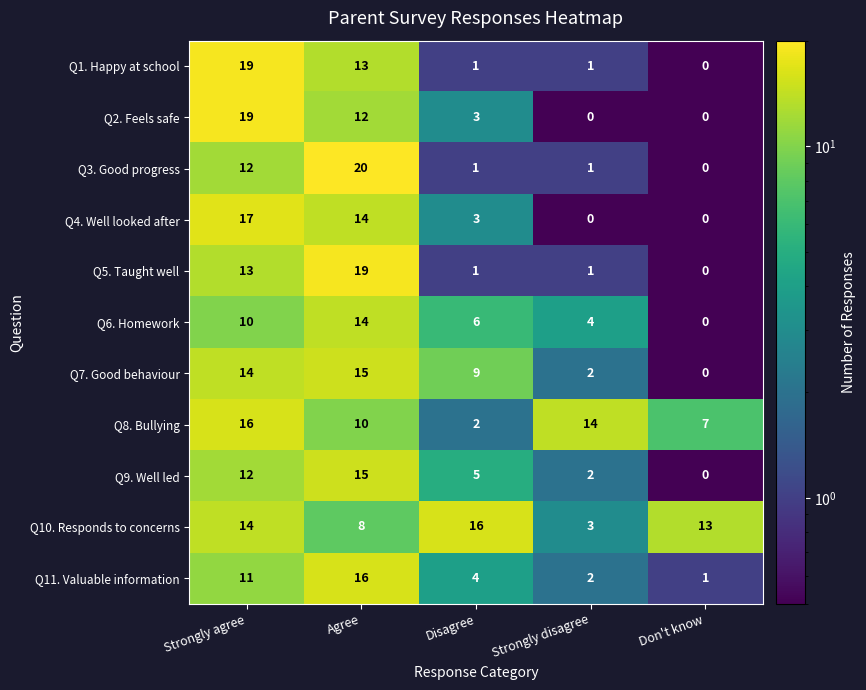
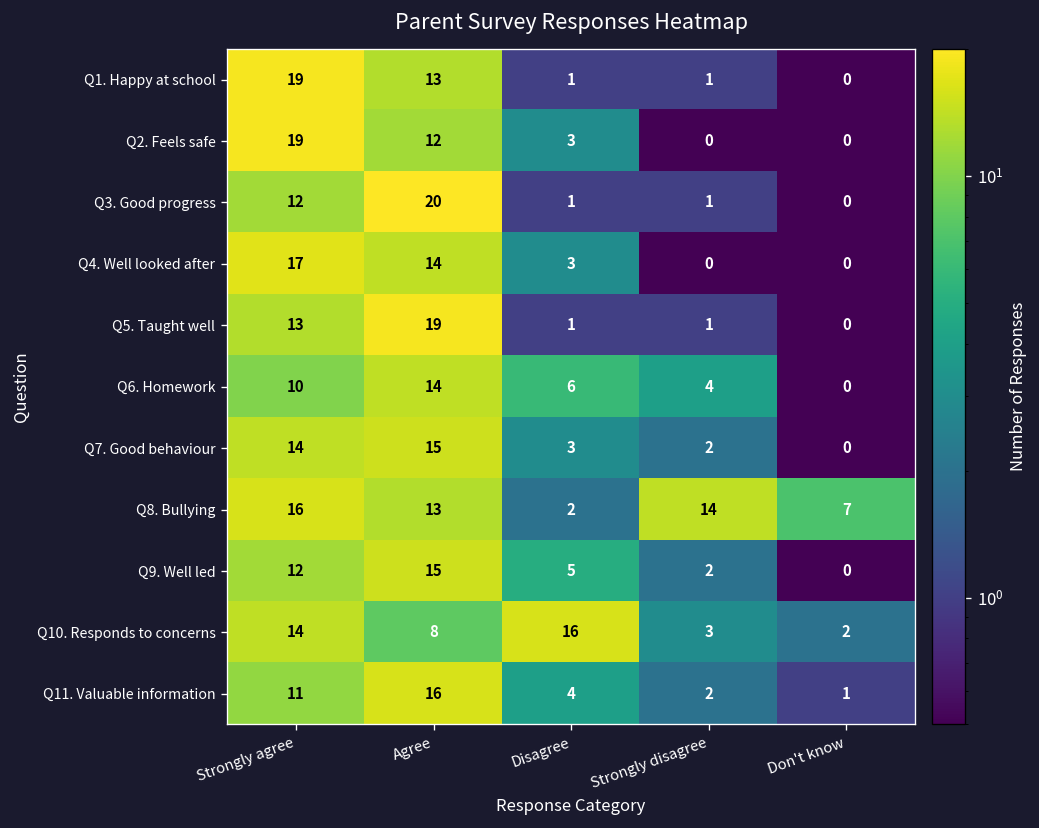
Q7. Good behaviour, Disagree: 9 -> 3
Q8. Bullying, Agree: 10 -> 13
Q10. Responds to concerns, Don't know: 13 -> 2
